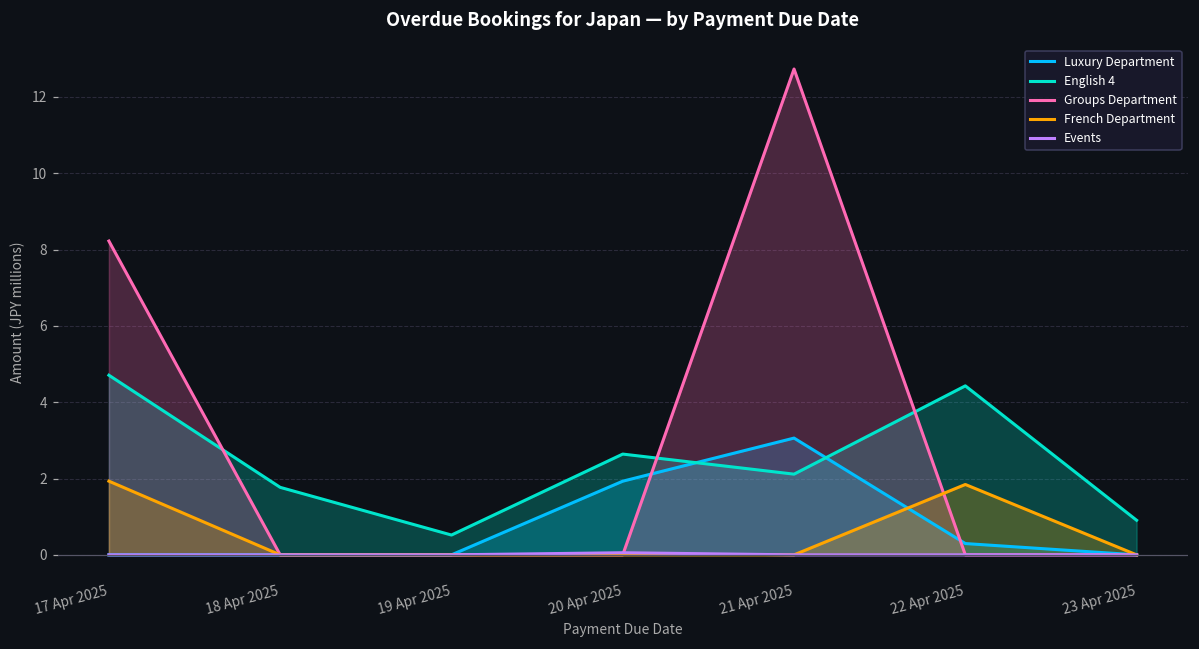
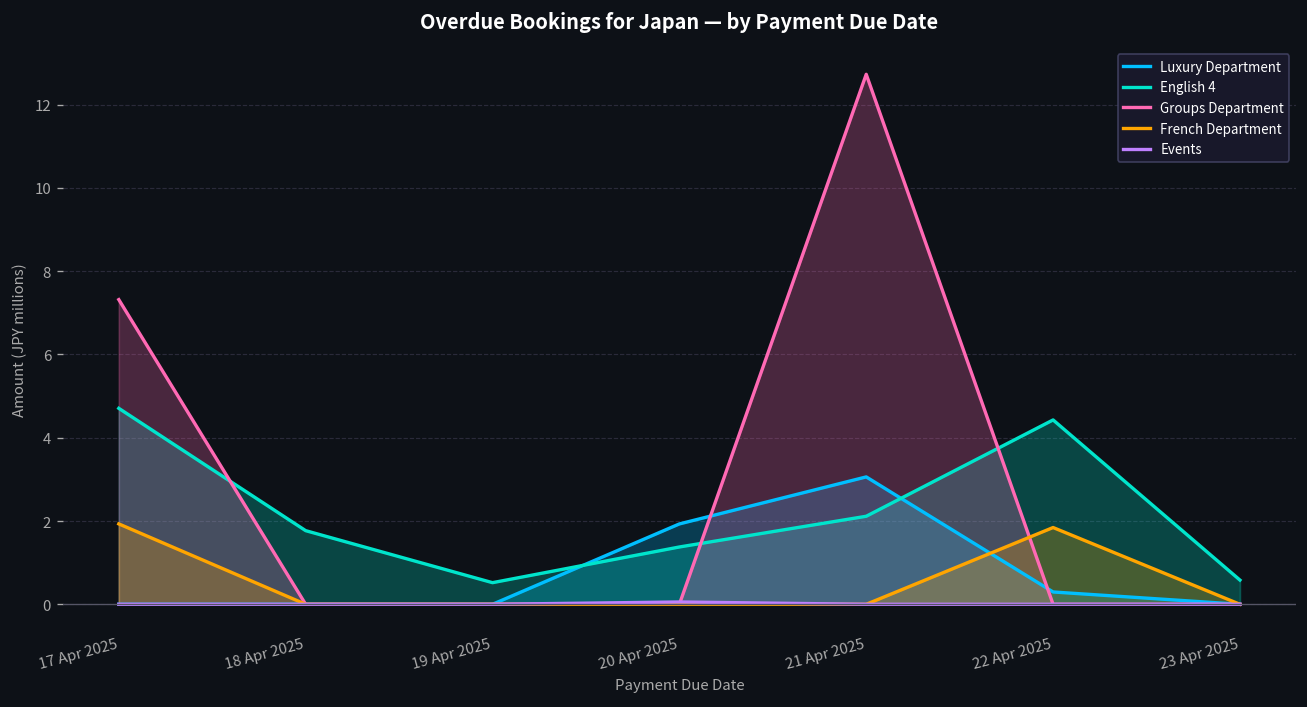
Groups Department, 17 Apr 2025: 8.2 -> 7.3
English 4, 20 Apr 2025: 2.6 -> 1.4
English 4, 23 Apr 2025: 0.9 -> 0.6
